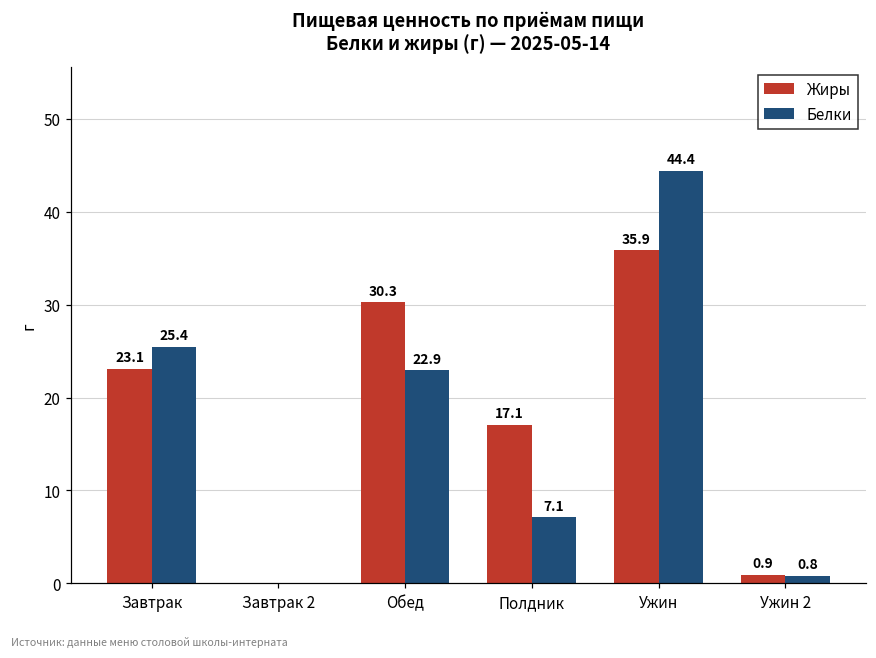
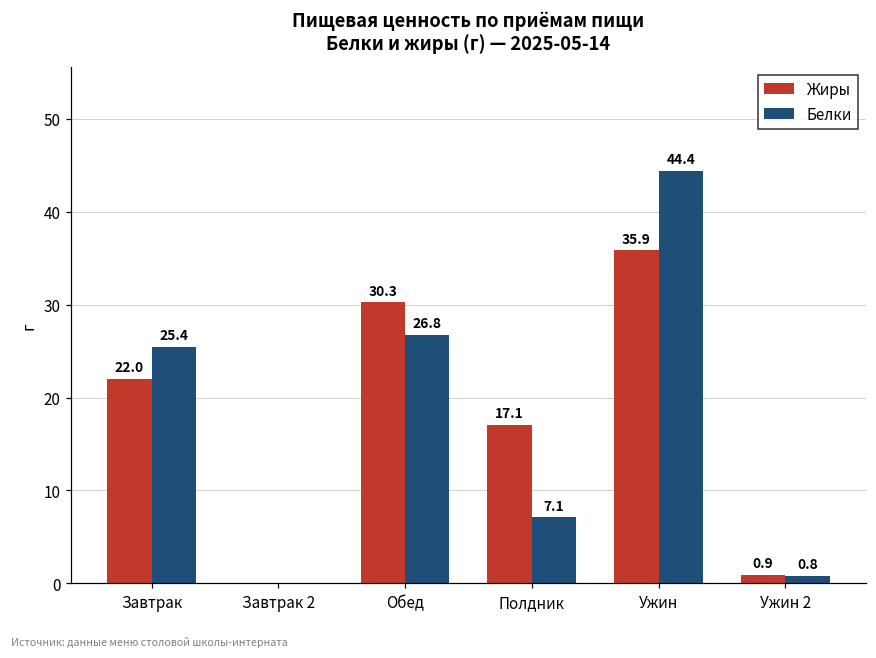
Жиры, Завтрак: 23.1 -> 22.0
Белки, Обед: 22.9 -> 26.8
